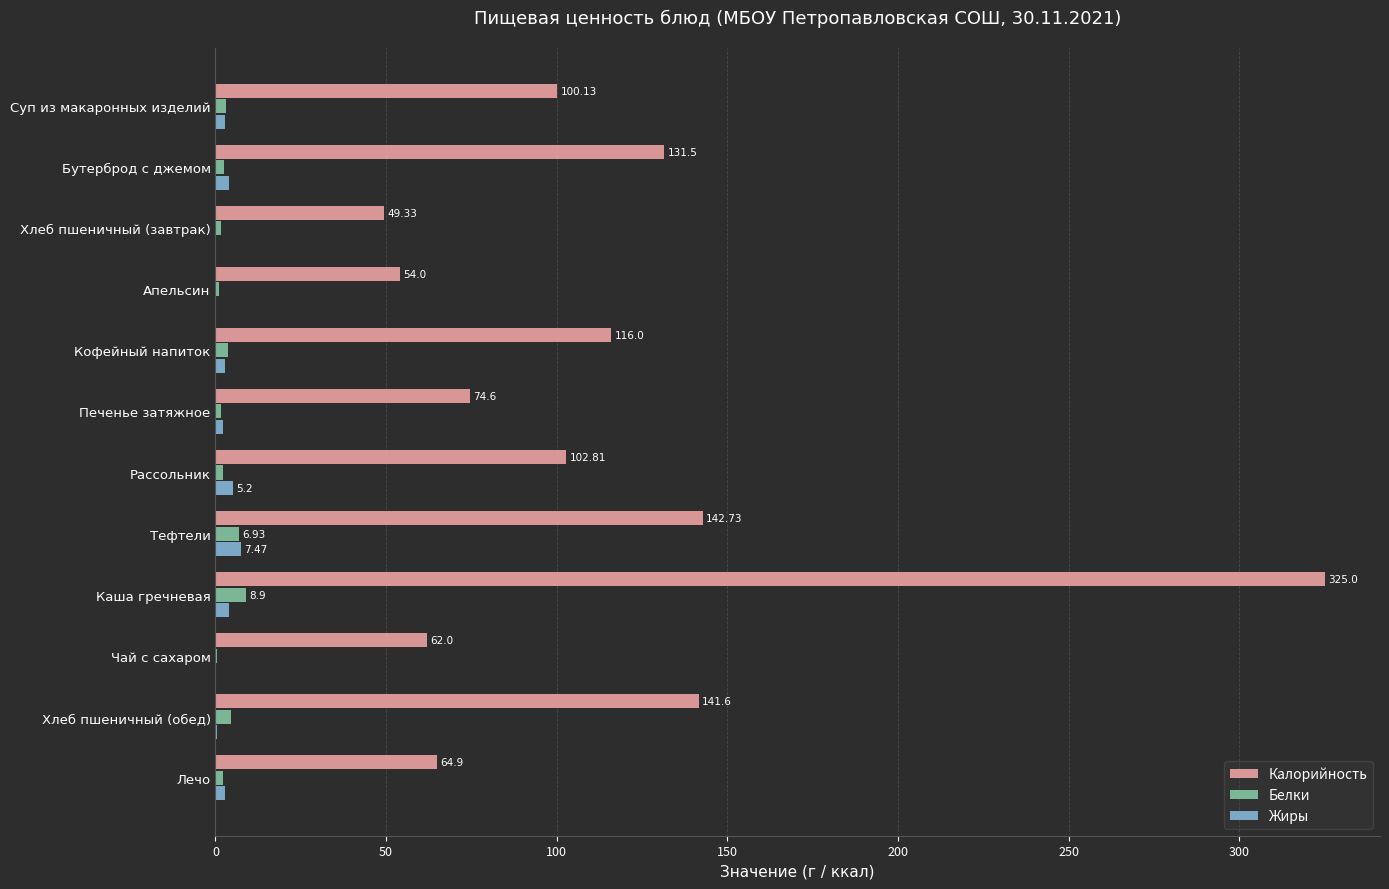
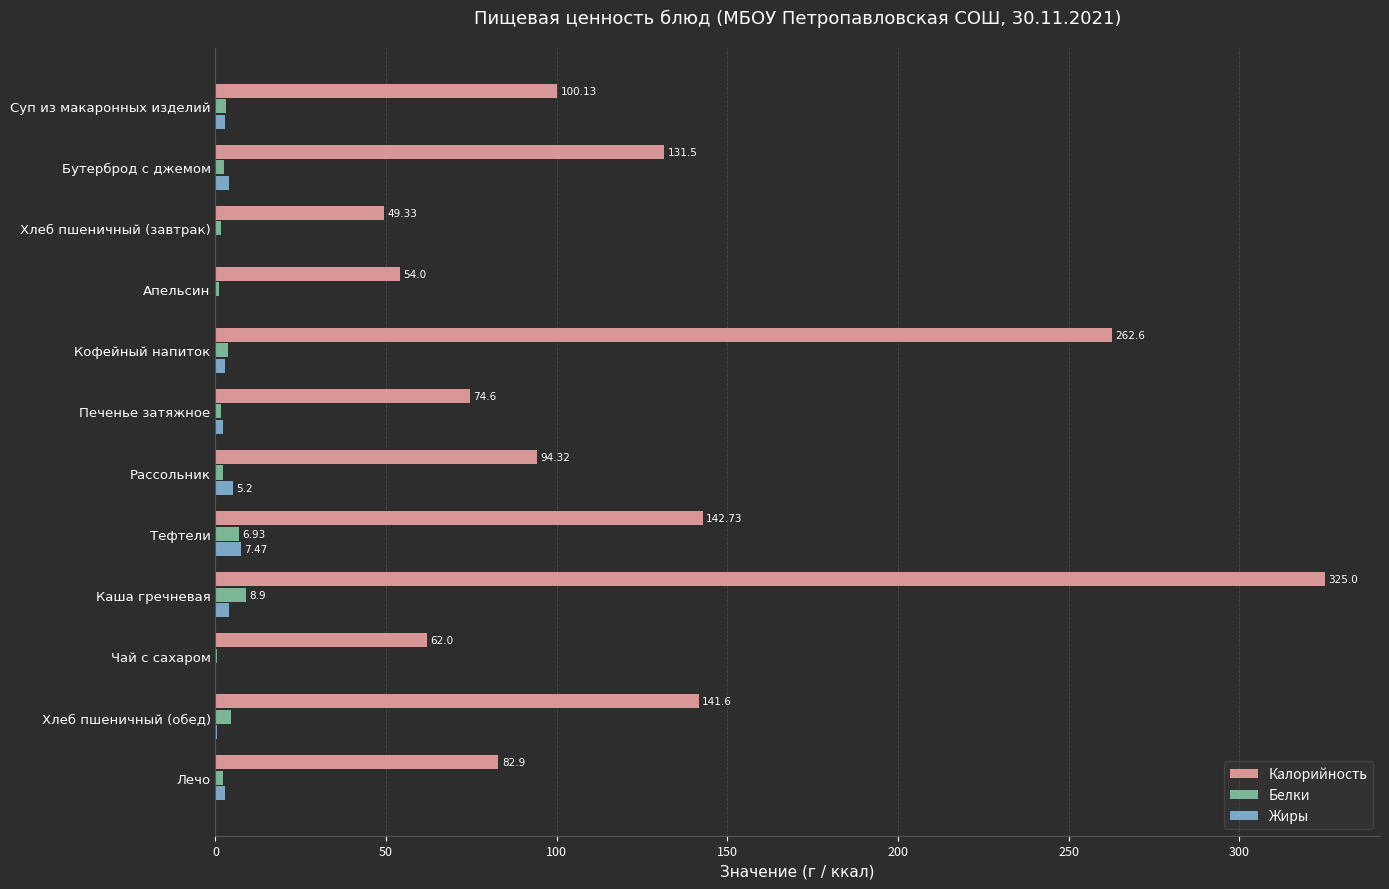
Калорийность, Кофейный напиток: 116.0 -> 262.6
Калорийность, Рассольник: 102.81 -> 94.32
Калорийность, Лечо: 64.9 -> 82.9
